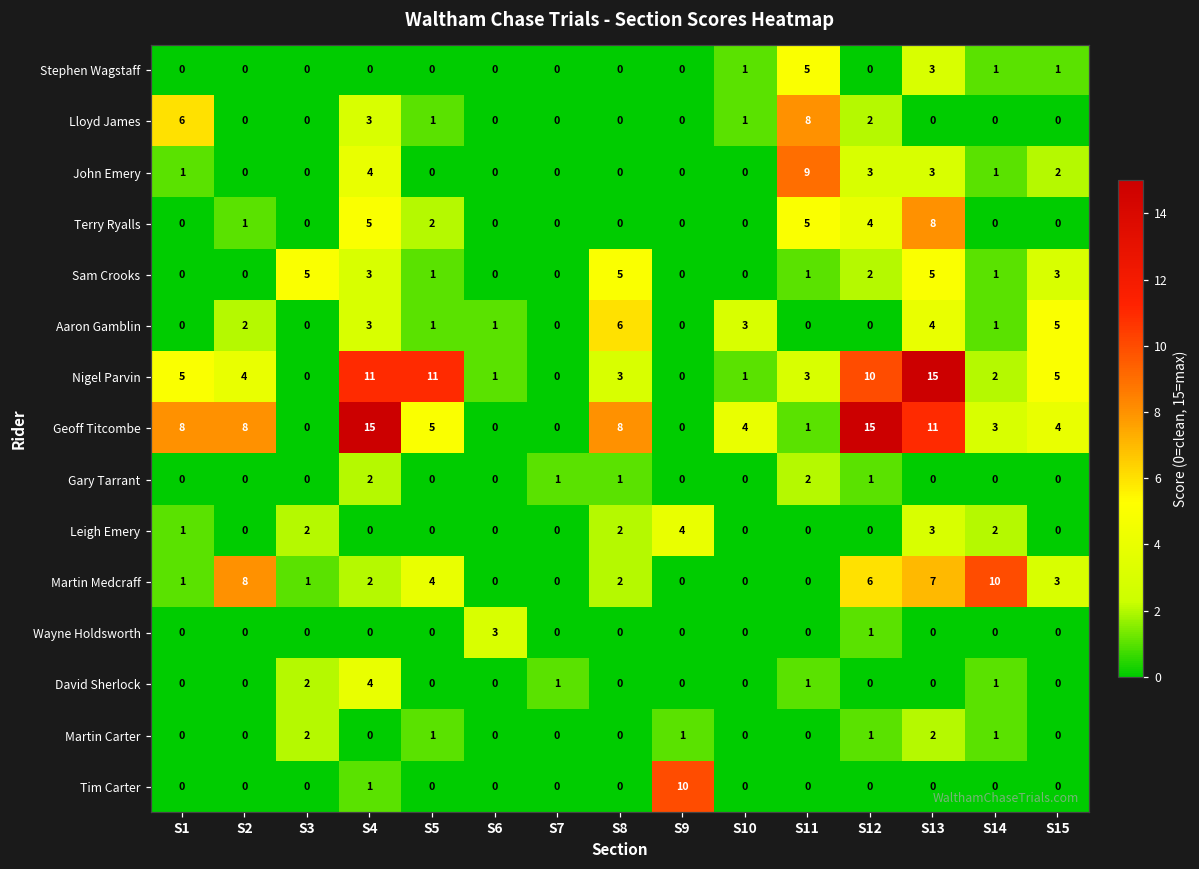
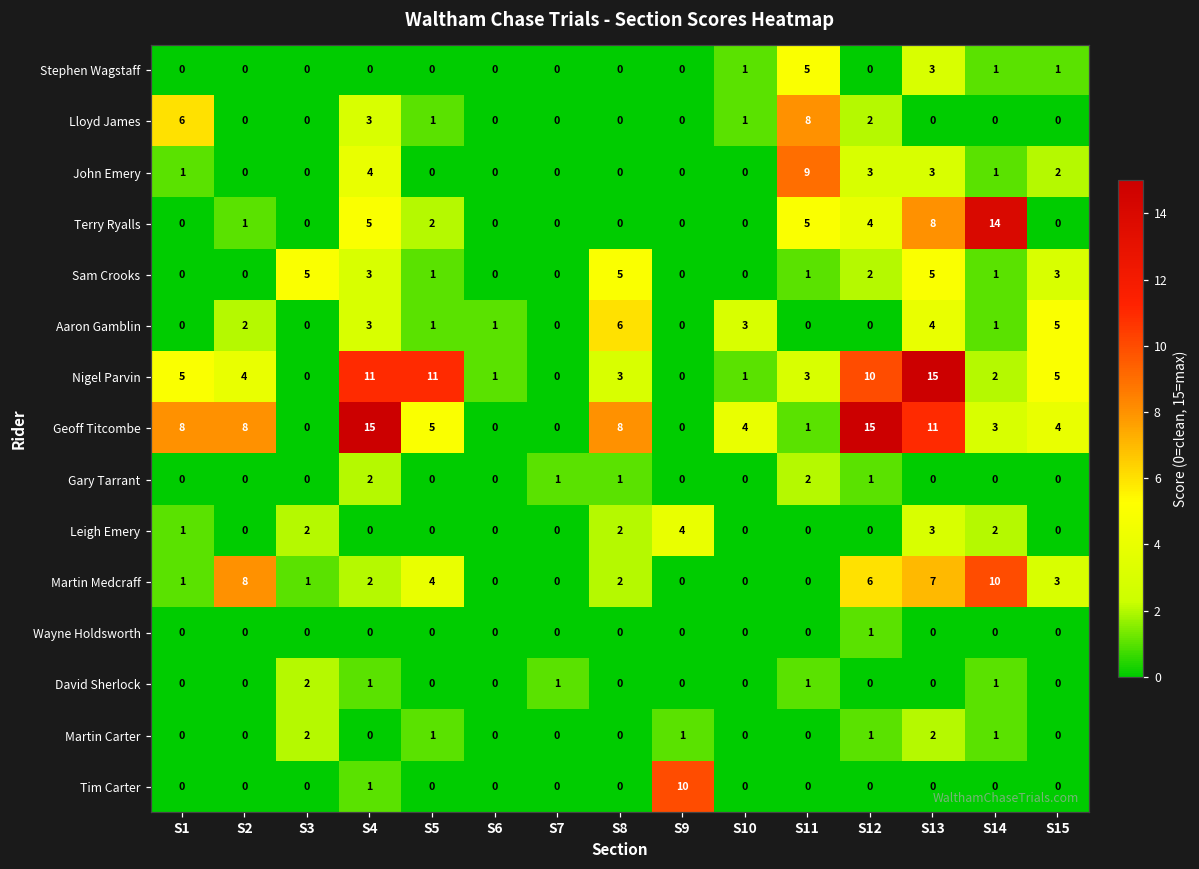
Terry Ryalls, S14: 0 -> 14
Wayne Holdsworth, S6: 3 -> 0
David Sherlock, S4: 4 -> 1
